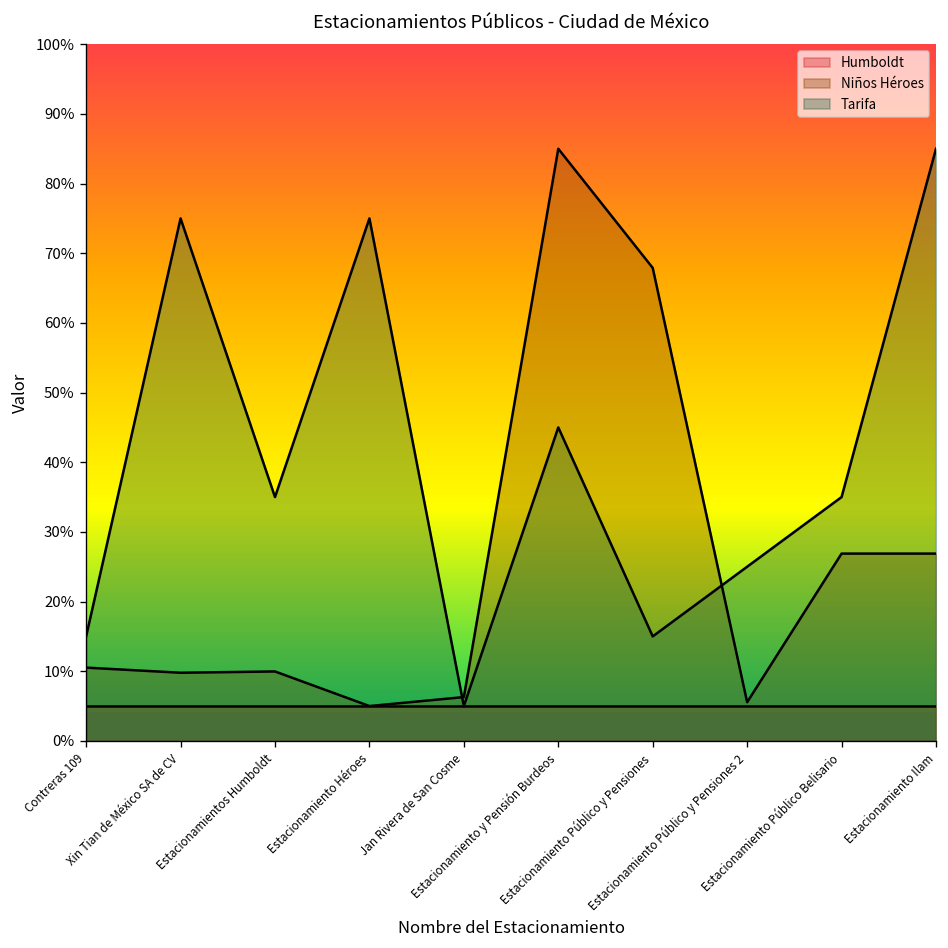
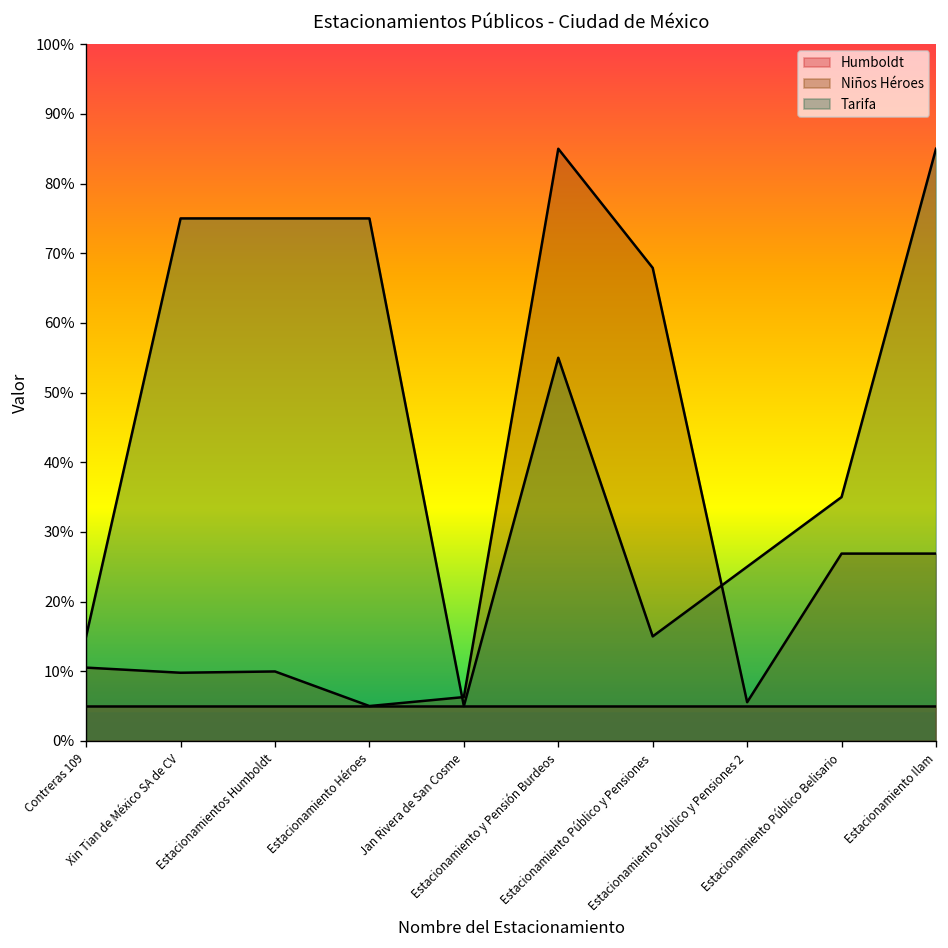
Tarifa, Estacionamientos Humboldt: 35% -> 75%
Tarifa, Estacionamiento y Pensión Burdeos: 45% -> 55%
